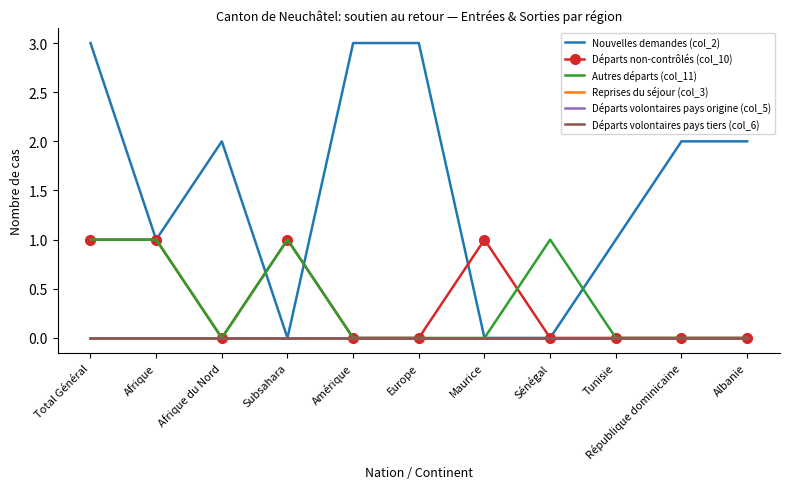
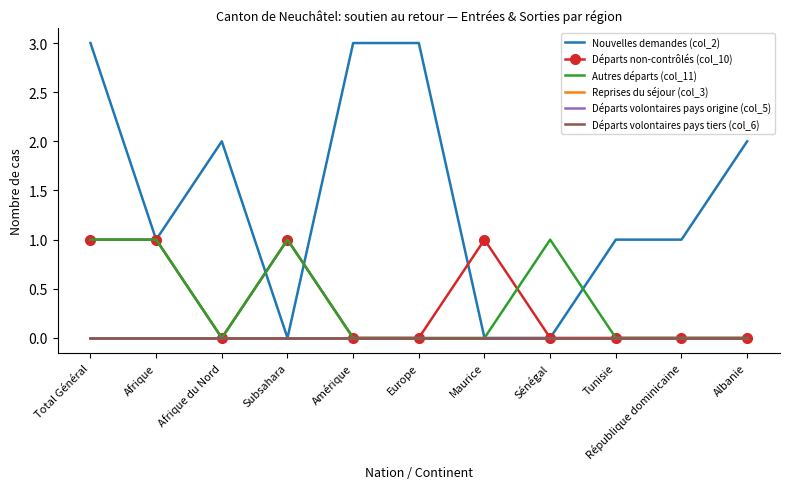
Nouvelles demandes (col_2), République dominicaine: 2 -> 1
